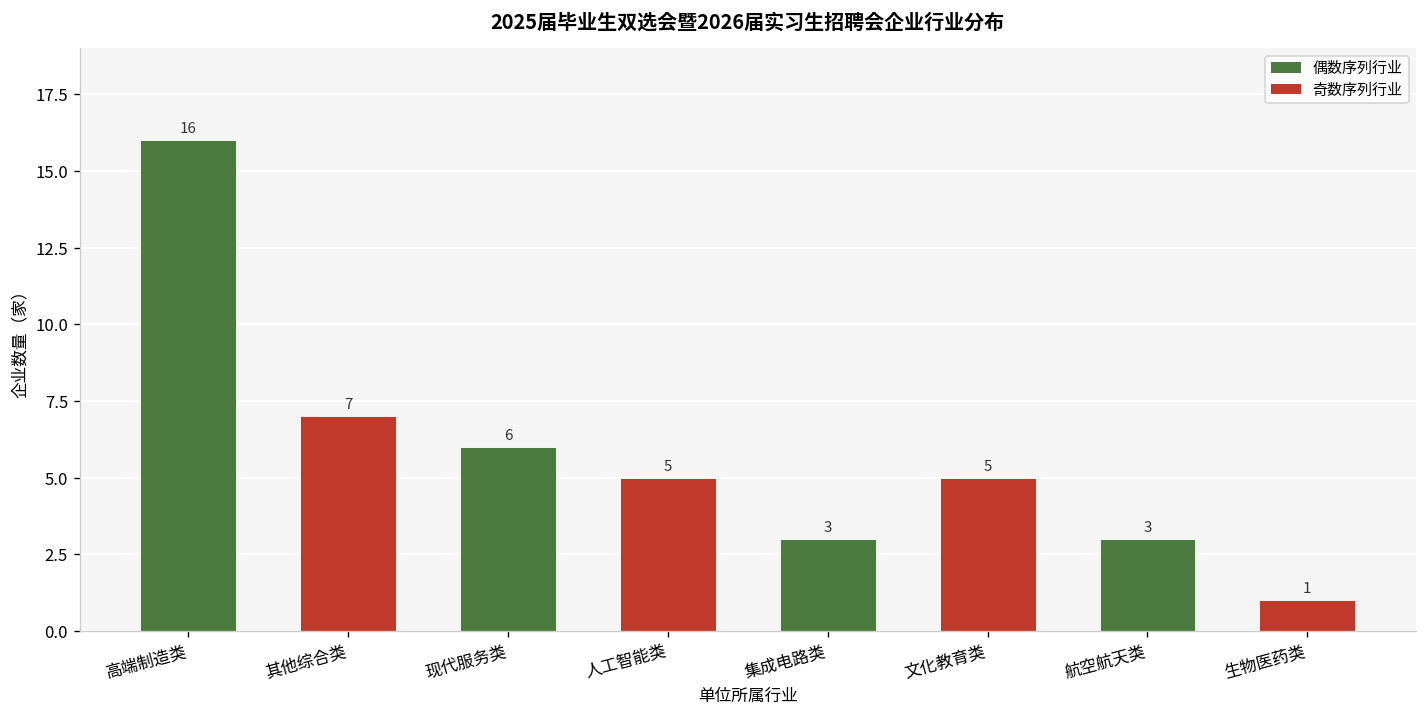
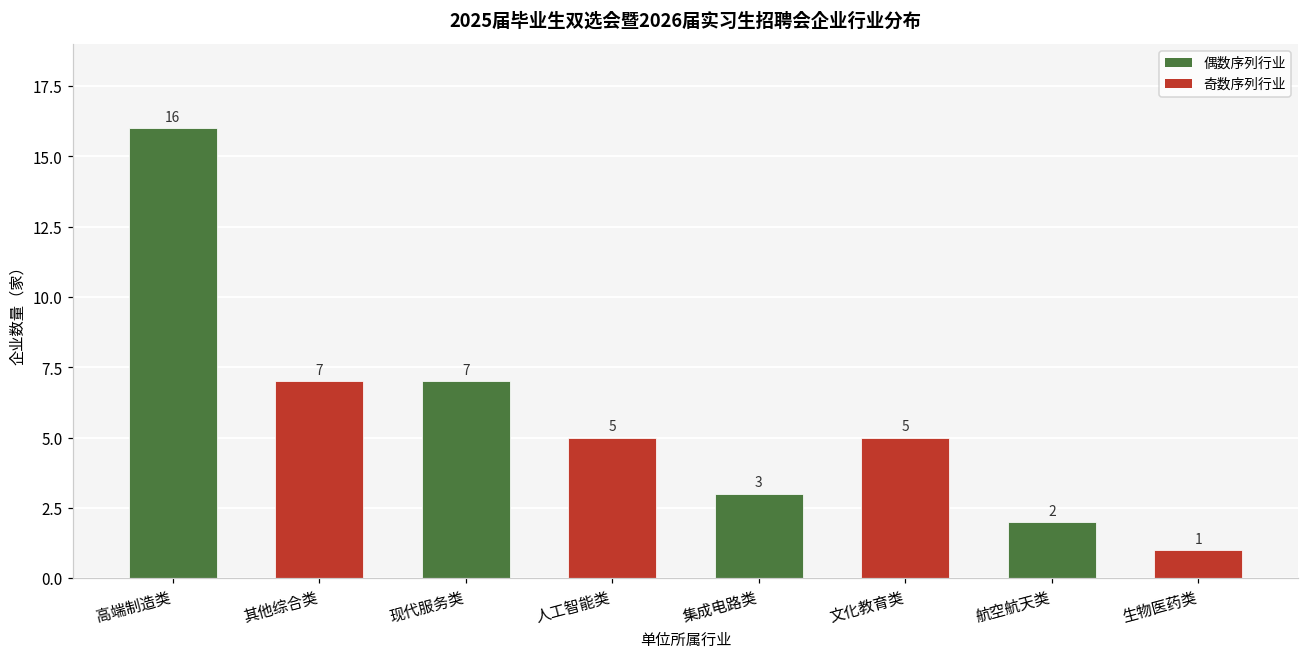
现代服务类: 6 -> 7
航空航天类: 3 -> 2
